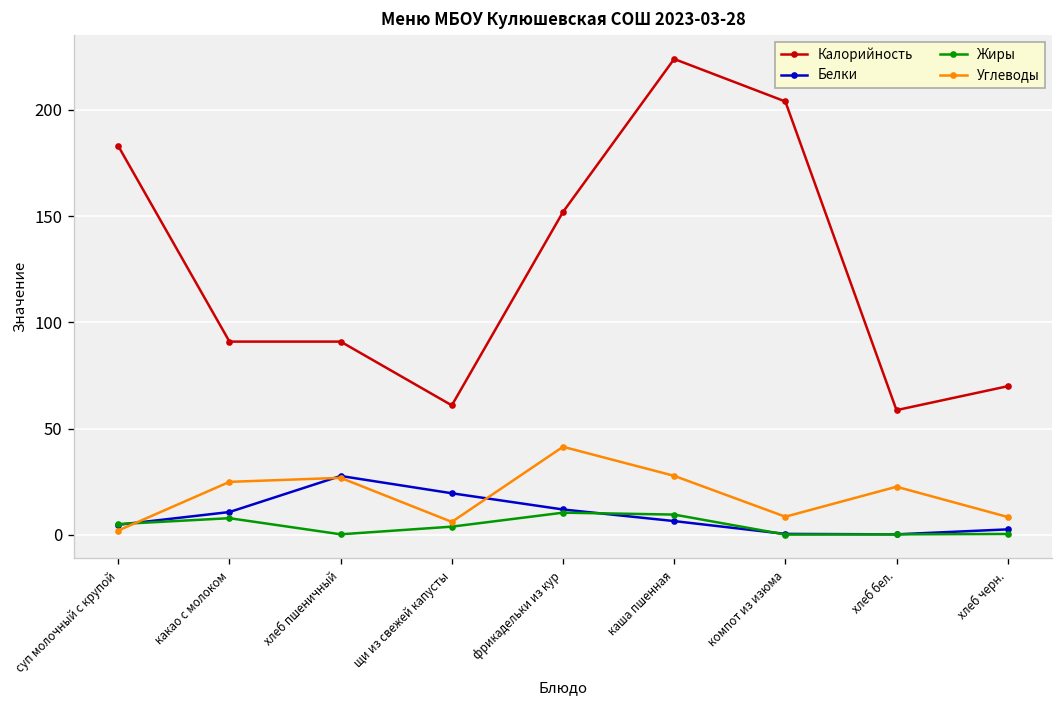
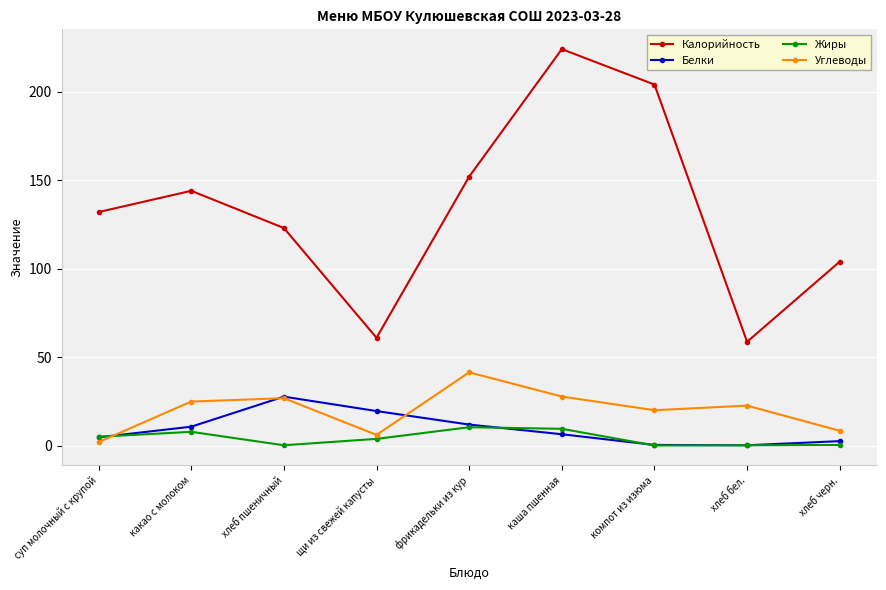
Калорийность, суп молочный с крупой: 183 -> 132
Калорийность, какао с молоком: 91 -> 144
Калорийность, хлеб пшеничный: 91 -> 123
Углеводы, компот из изюма: 9 -> 20
Калорийность, хлеб черн.: 70 -> 104
